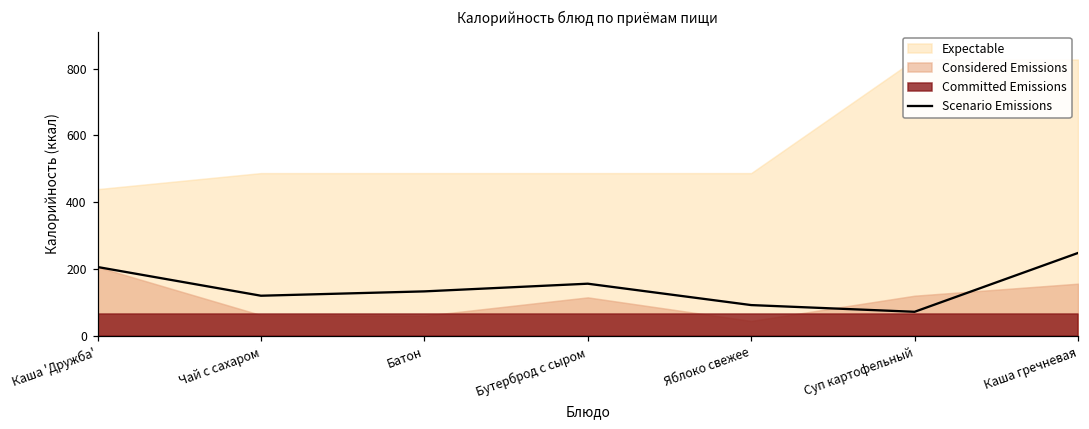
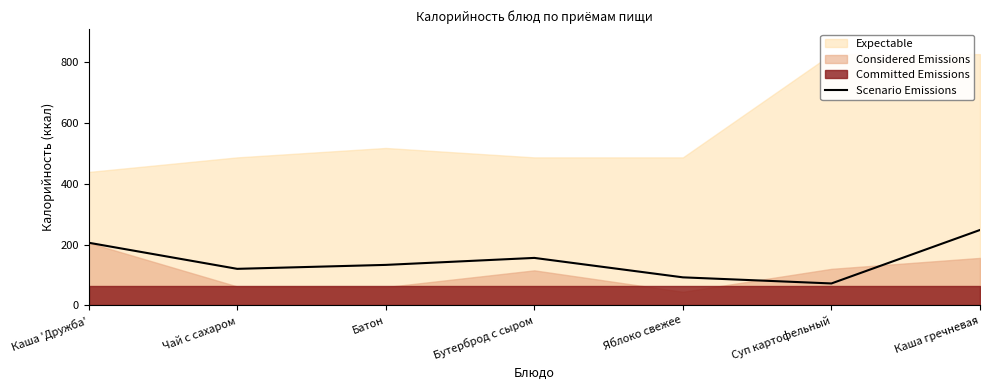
Expectable, Батон: 490 -> 520
